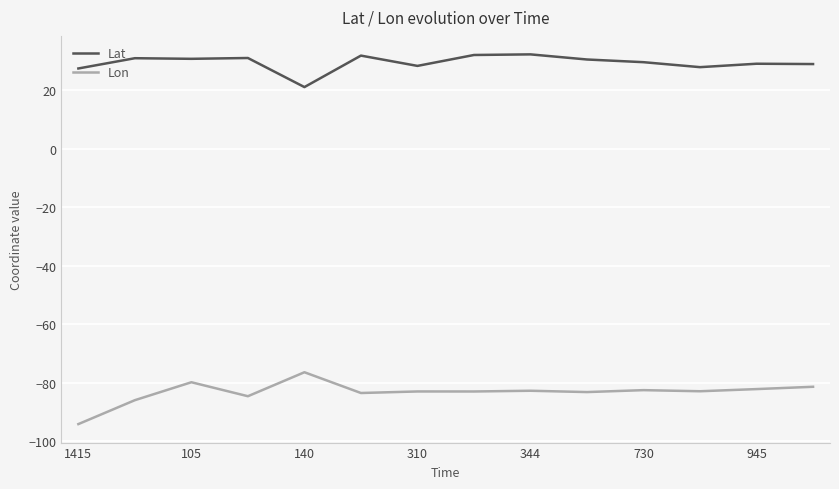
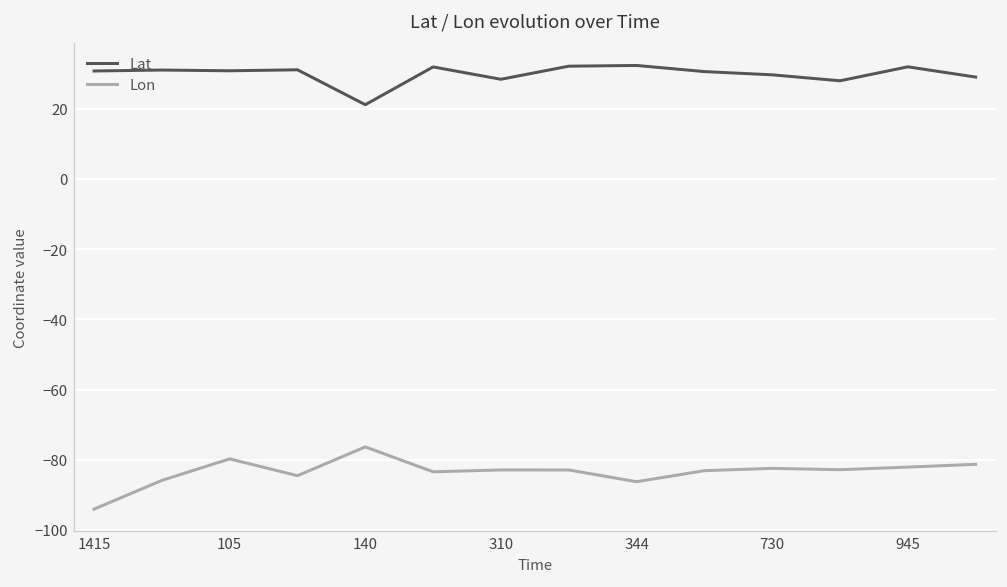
Lat, 1415: 28 -> 31
Lon, 344: -83 -> -86
Lat, 945: 29 -> 32
